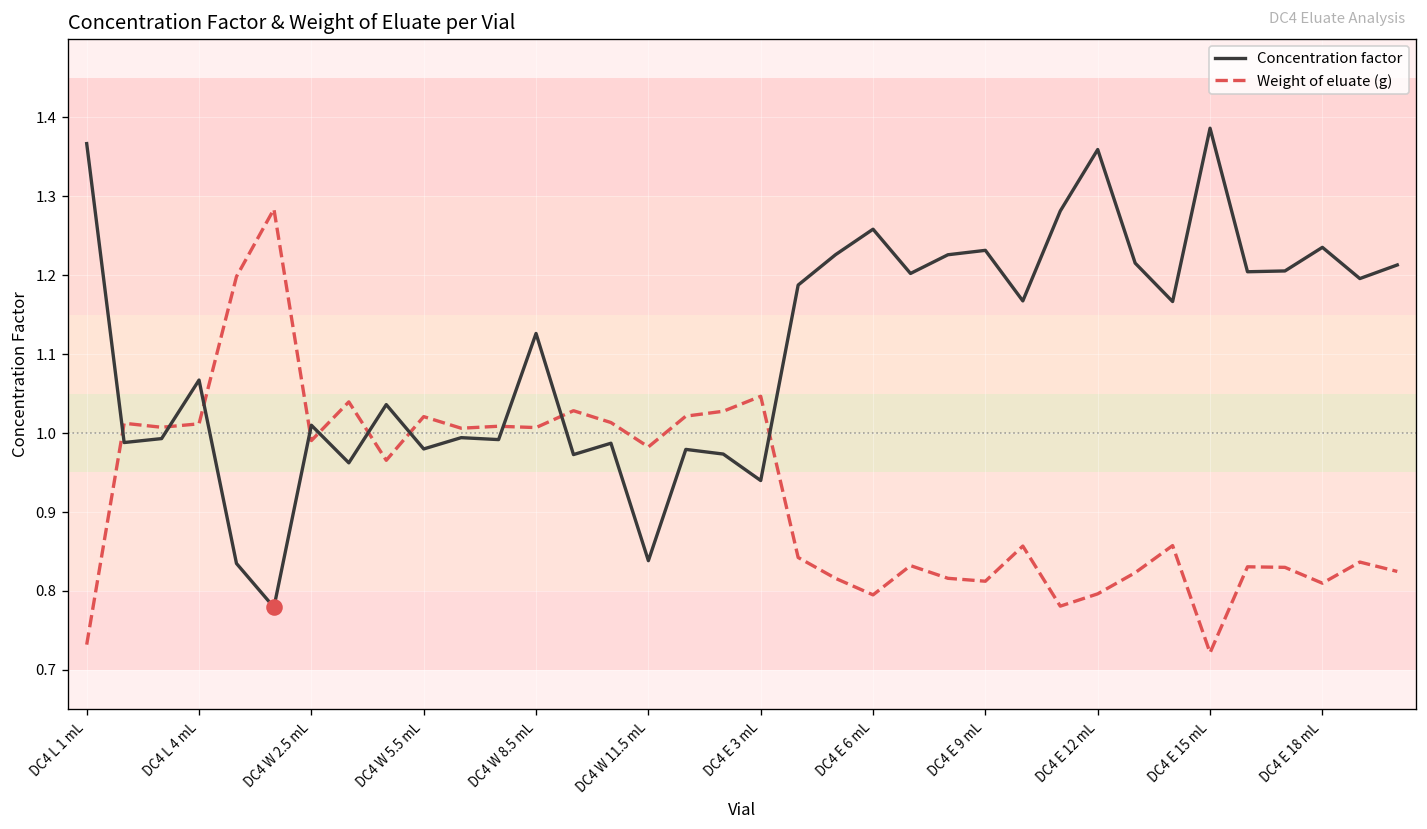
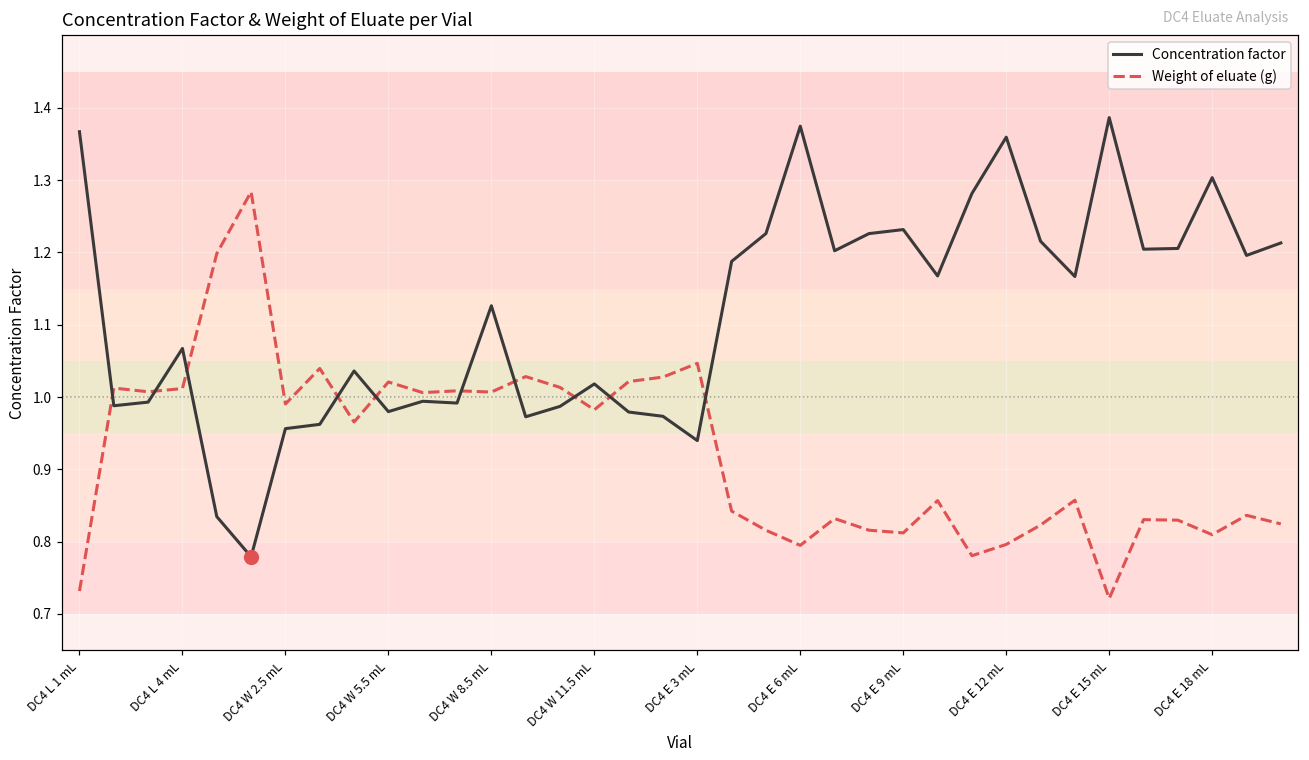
Concentration factor, DC4 W 2.5 mL: 1.01 -> 0.96
Concentration factor, DC4 W 11.5 mL: 0.84 -> 1.02
Concentration factor, DC4 E 6 mL: 1.26 -> 1.37
Concentration factor, DC4 E 18 mL: 1.24 -> 1.30
